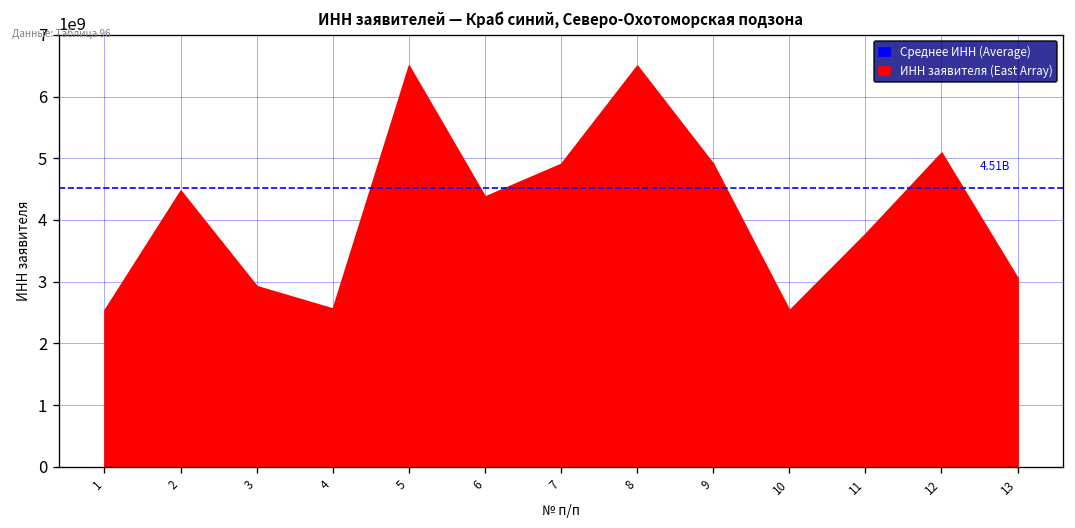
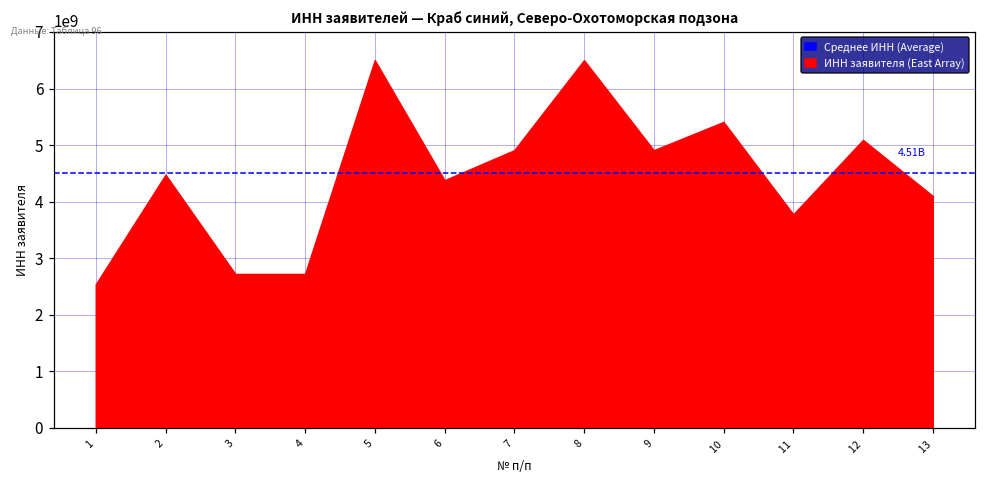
3: 2900000000 -> 2700000000
4: 2600000000 -> 2700000000
10: 2500000000 -> 5400000000
13: 3100000000 -> 4100000000
